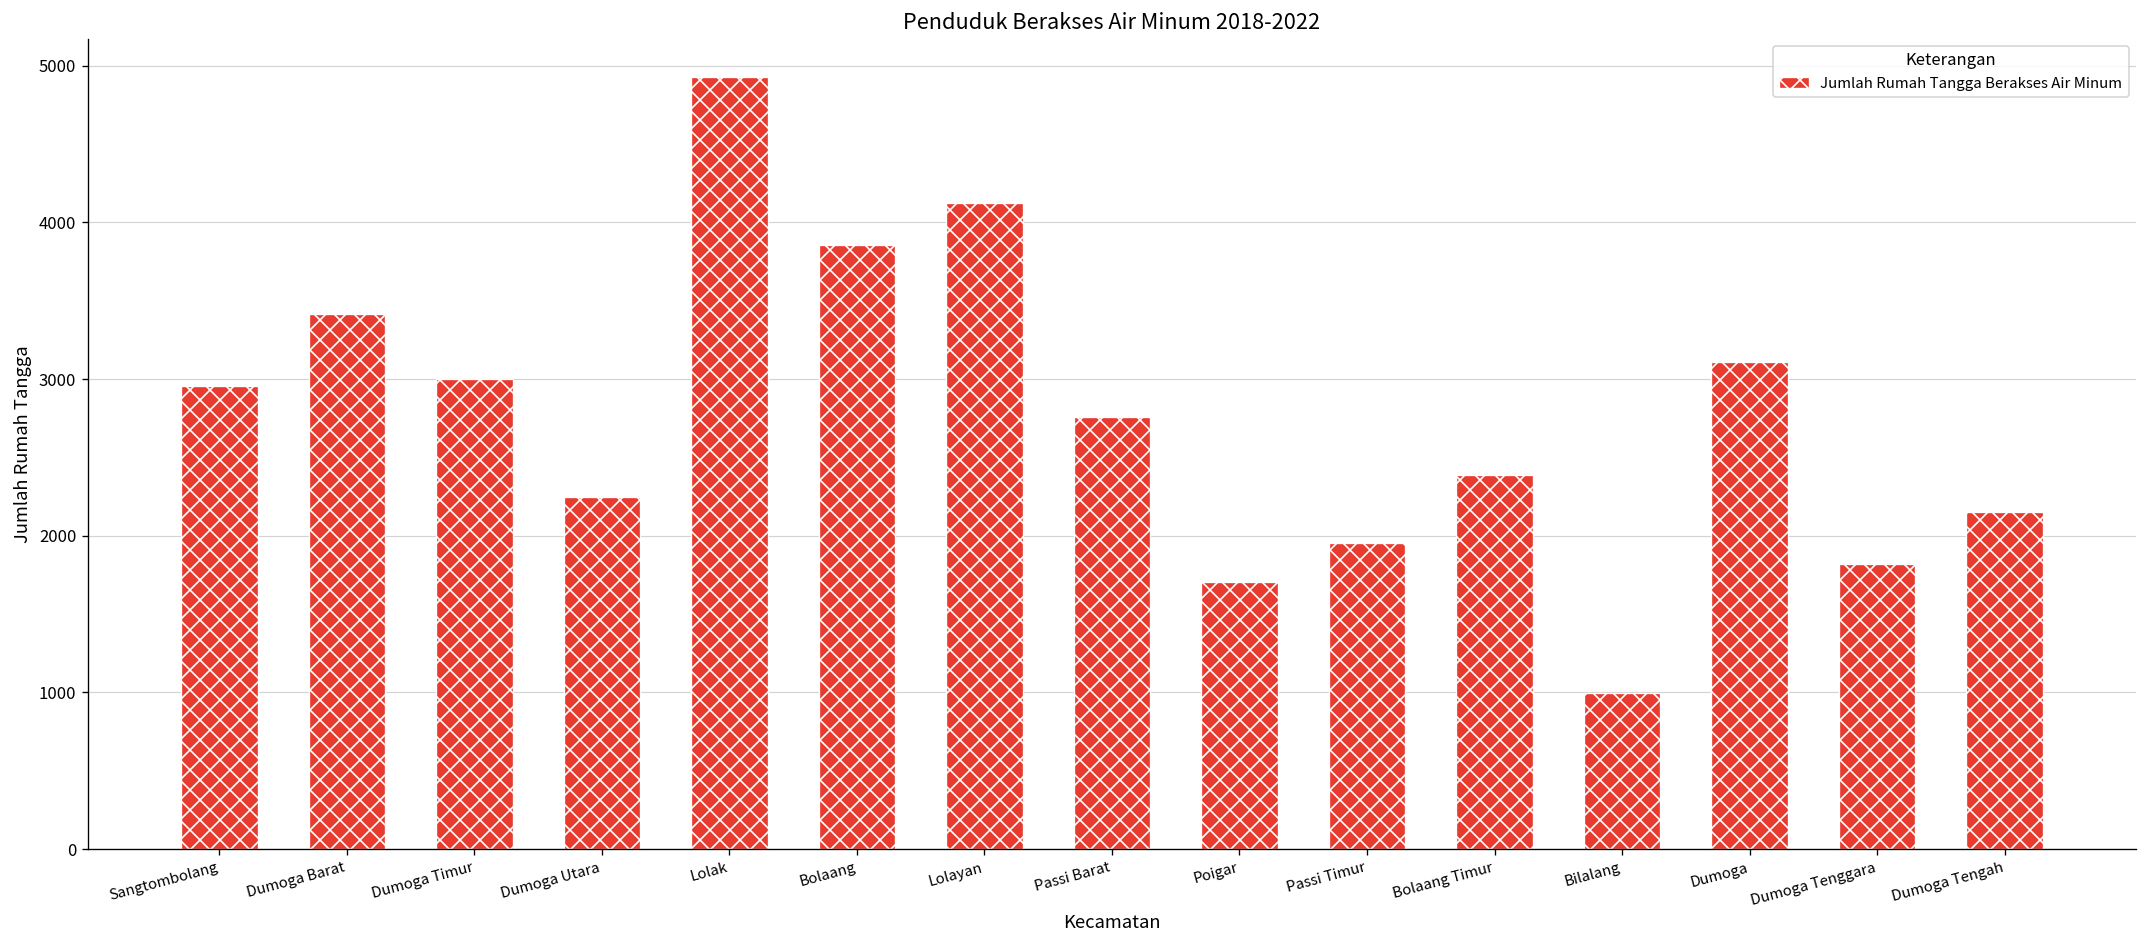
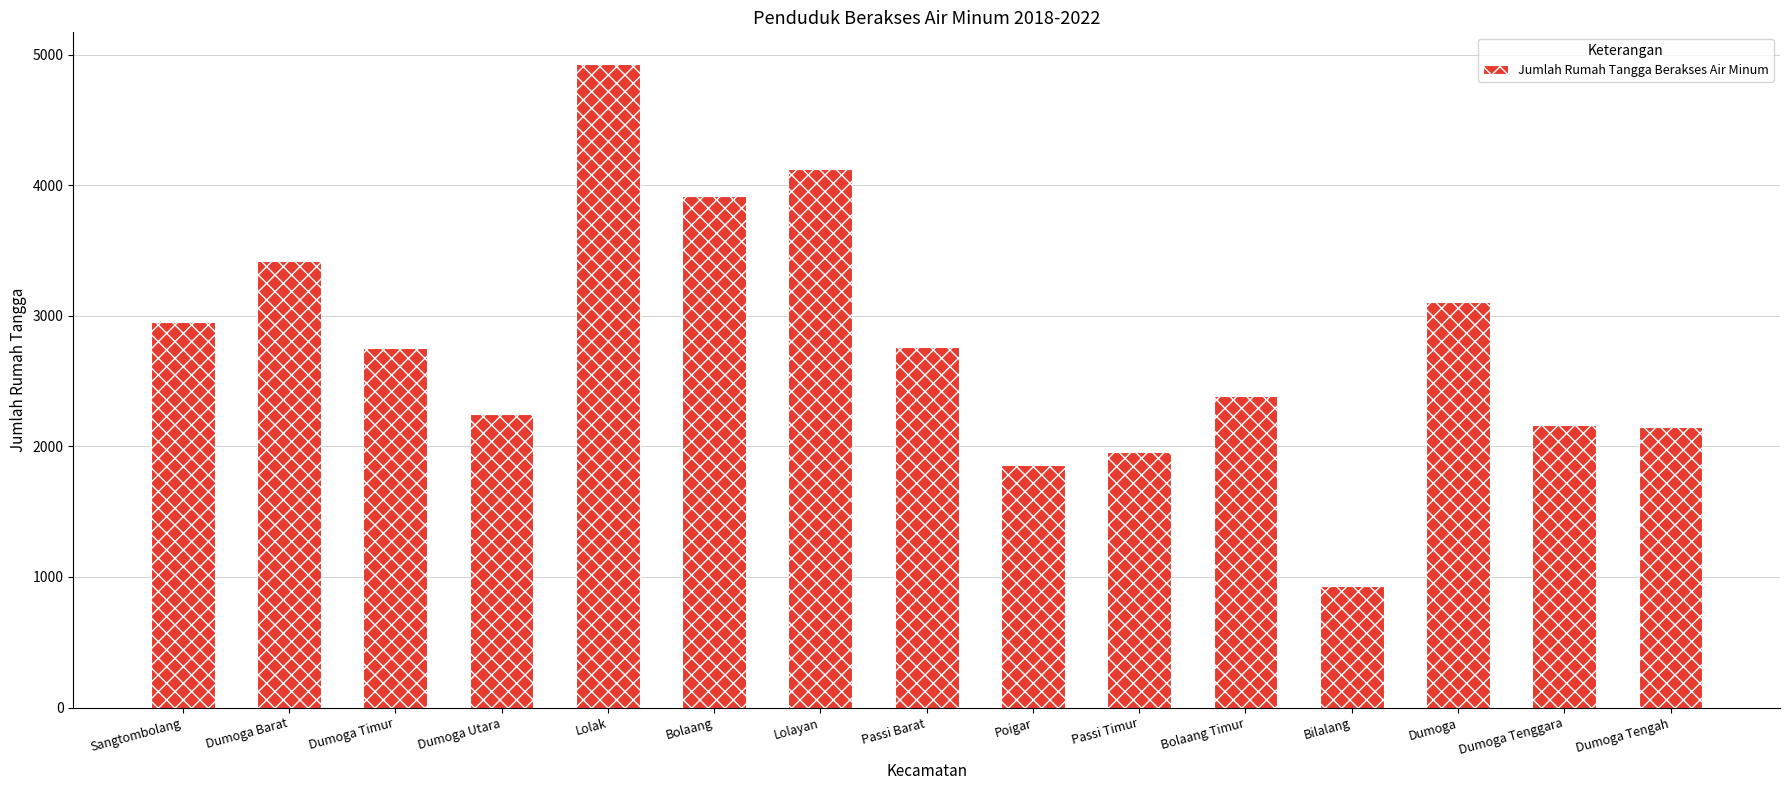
Dumoga Timur: 3000 -> 2760
Bolaang: 3860 -> 3920
Poigar: 1710 -> 1860
Bilalang: 1000 -> 930
Dumoga Tenggara: 1820 -> 2160
